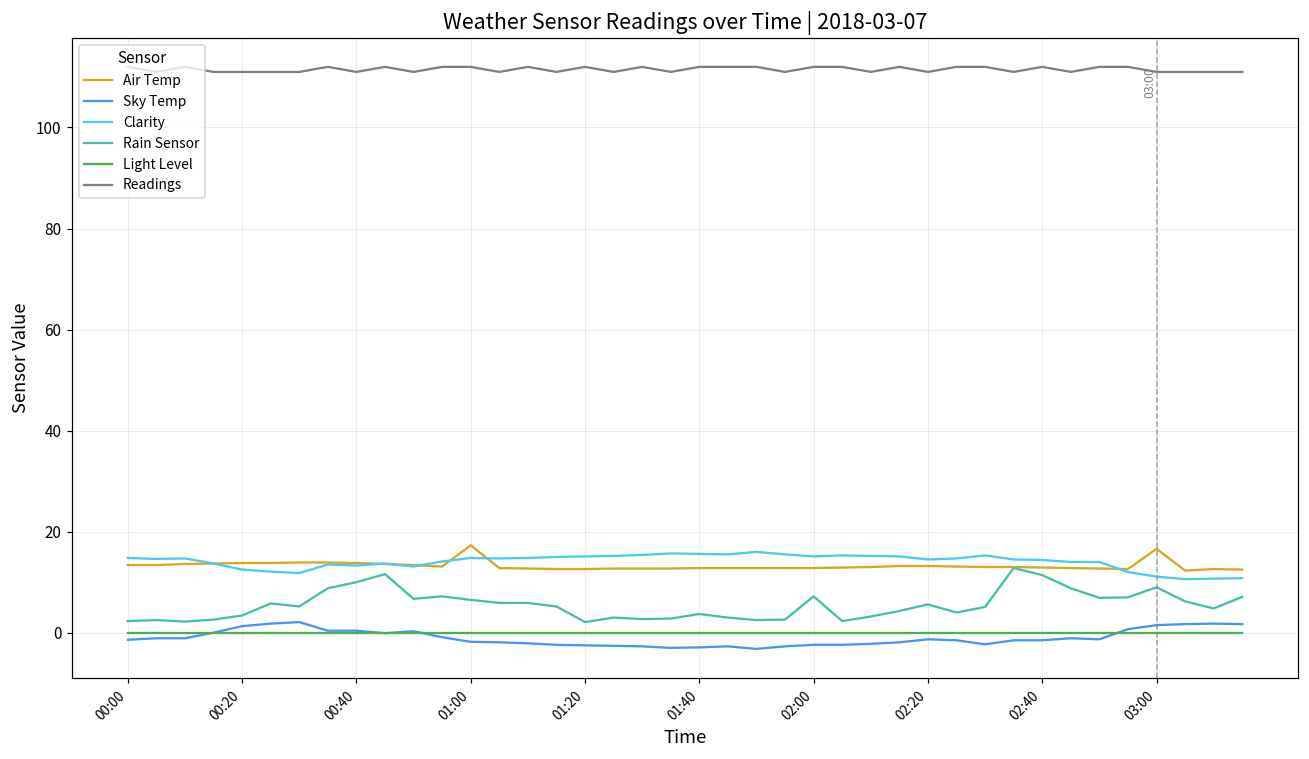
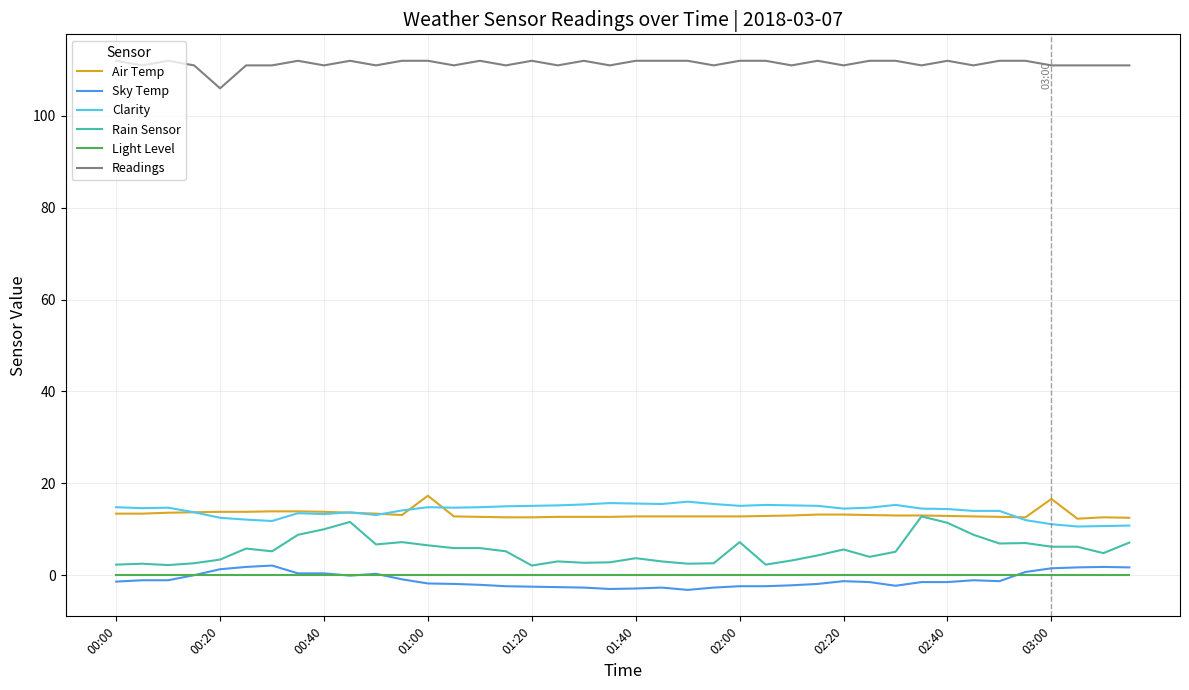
Readings, 00:20: 111 -> 106
Rain Sensor, 03:00: 9 -> 6
